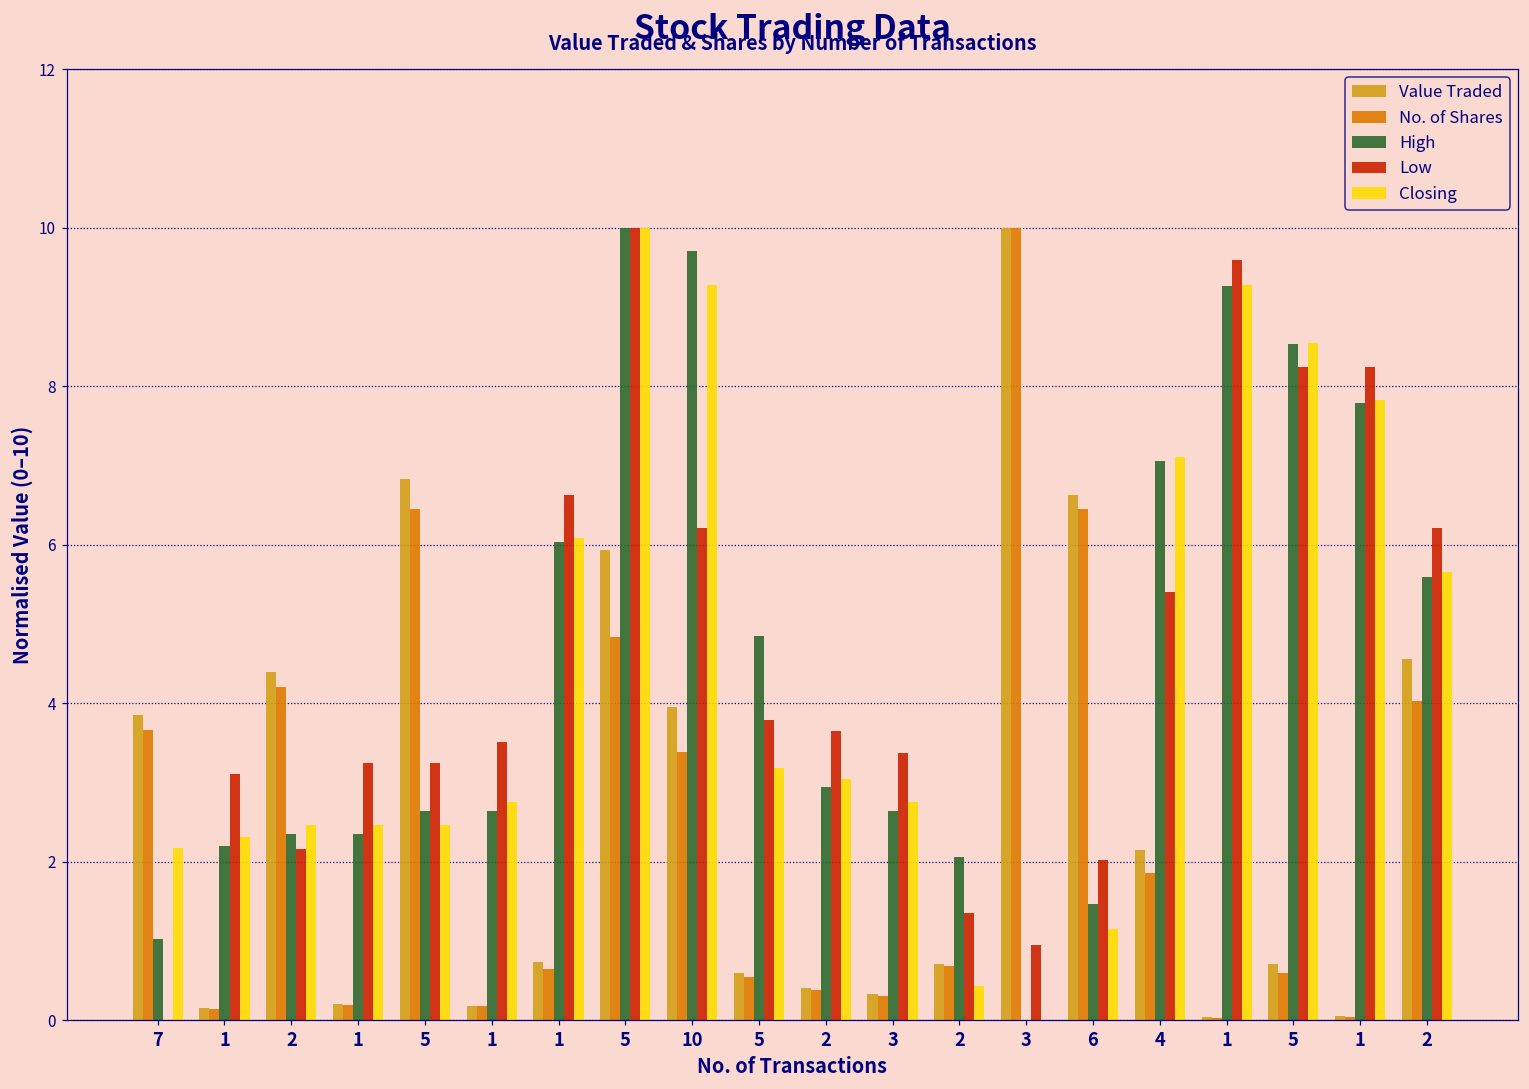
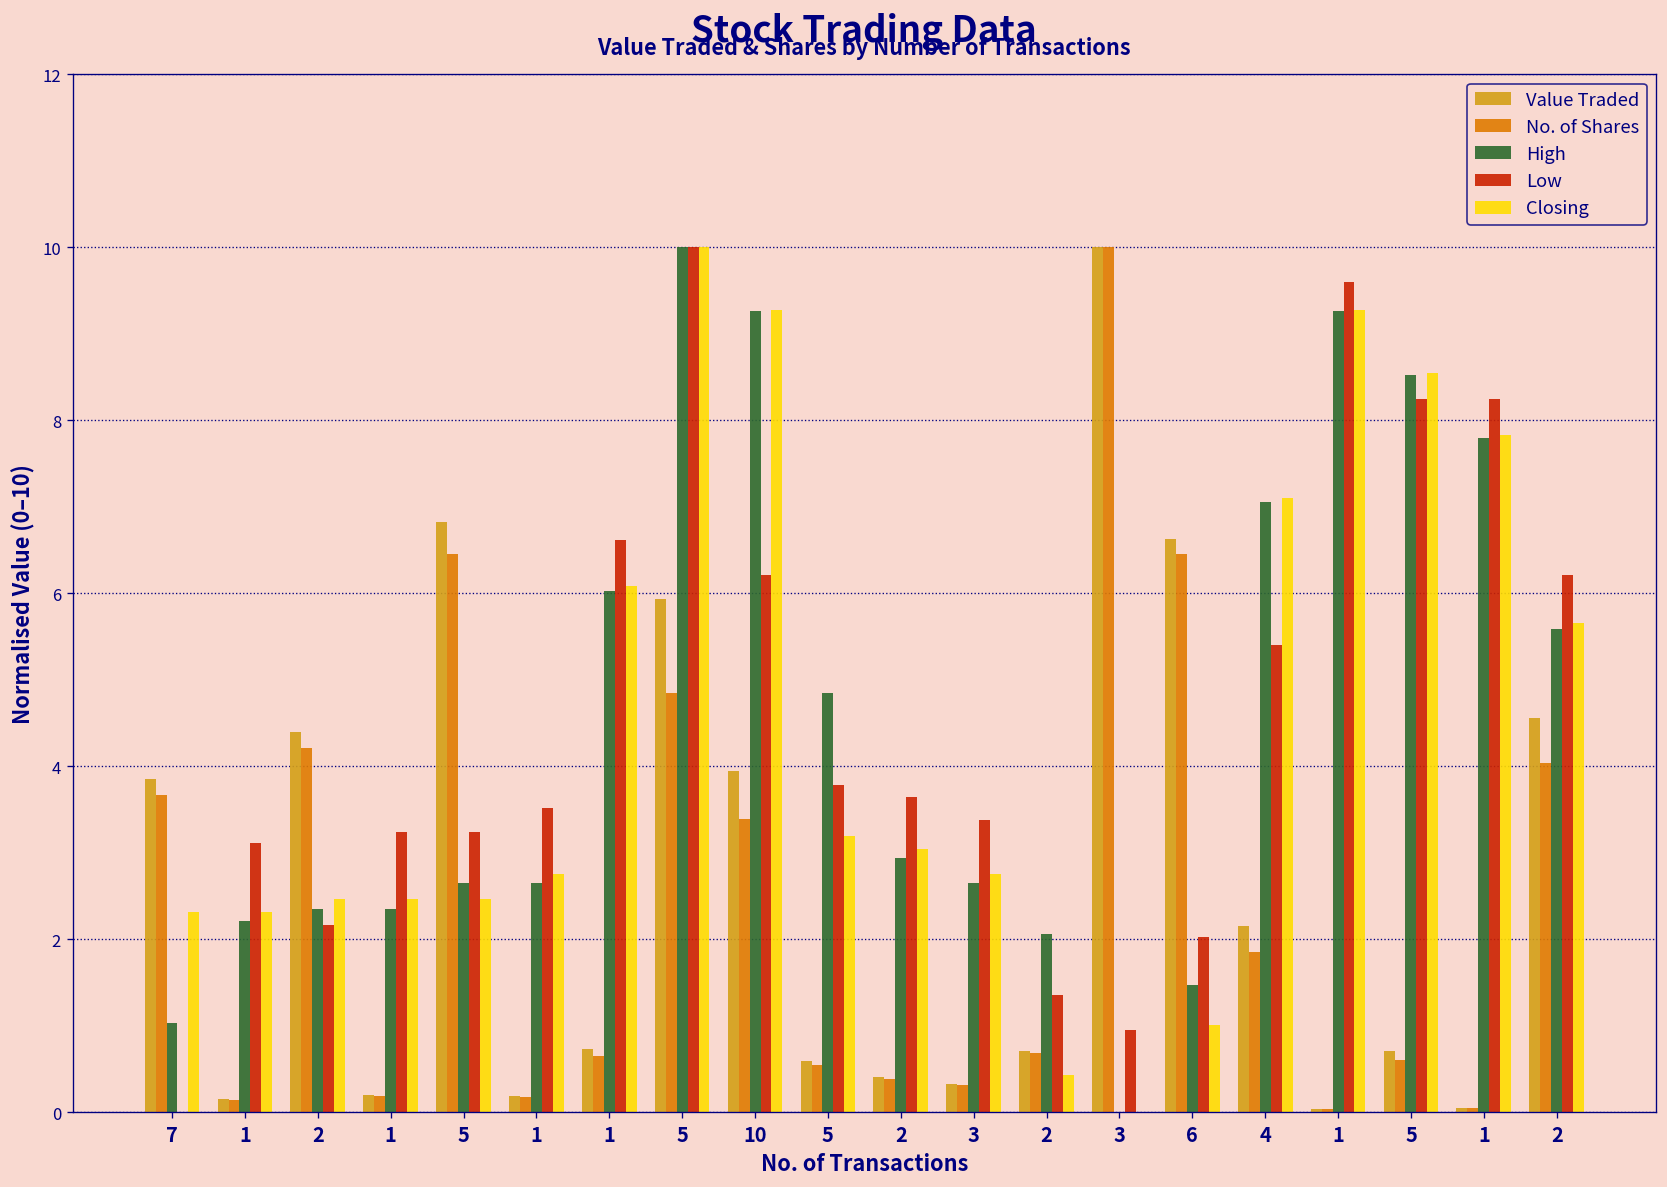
Closing, 7: 2.2 -> 2.3
High, 10: 9.7 -> 9.3
Closing, 6: 1.2 -> 1.0
